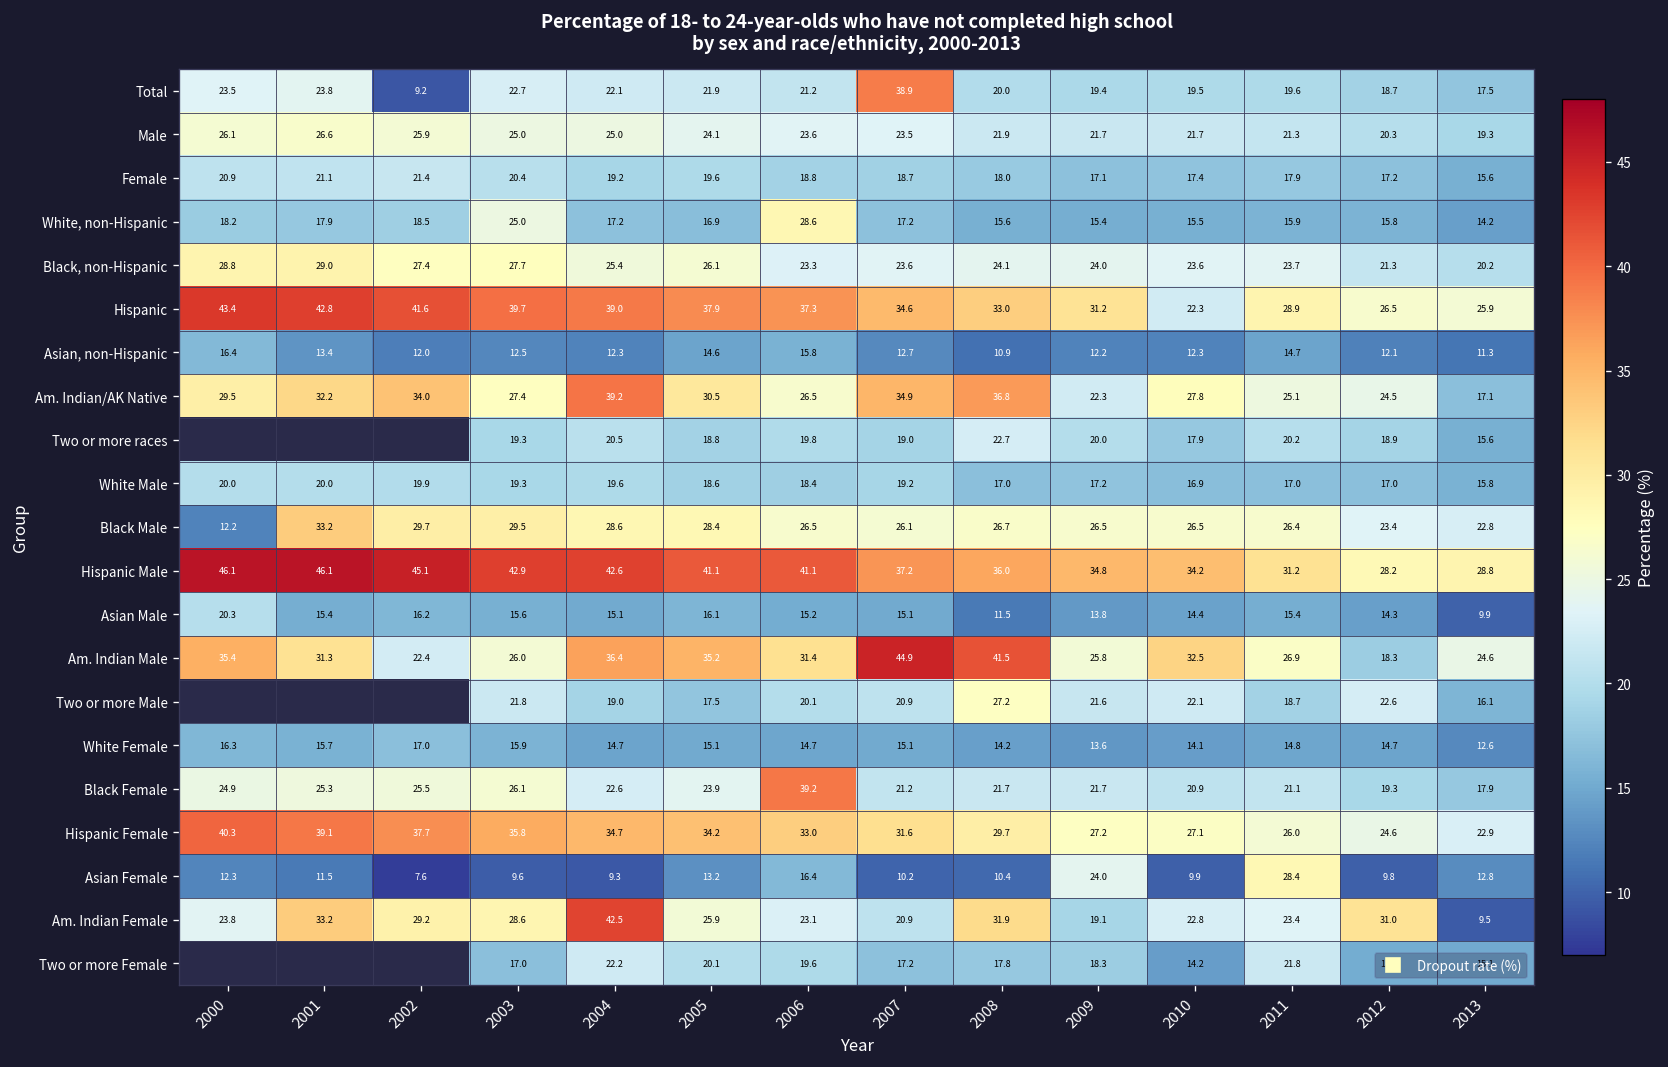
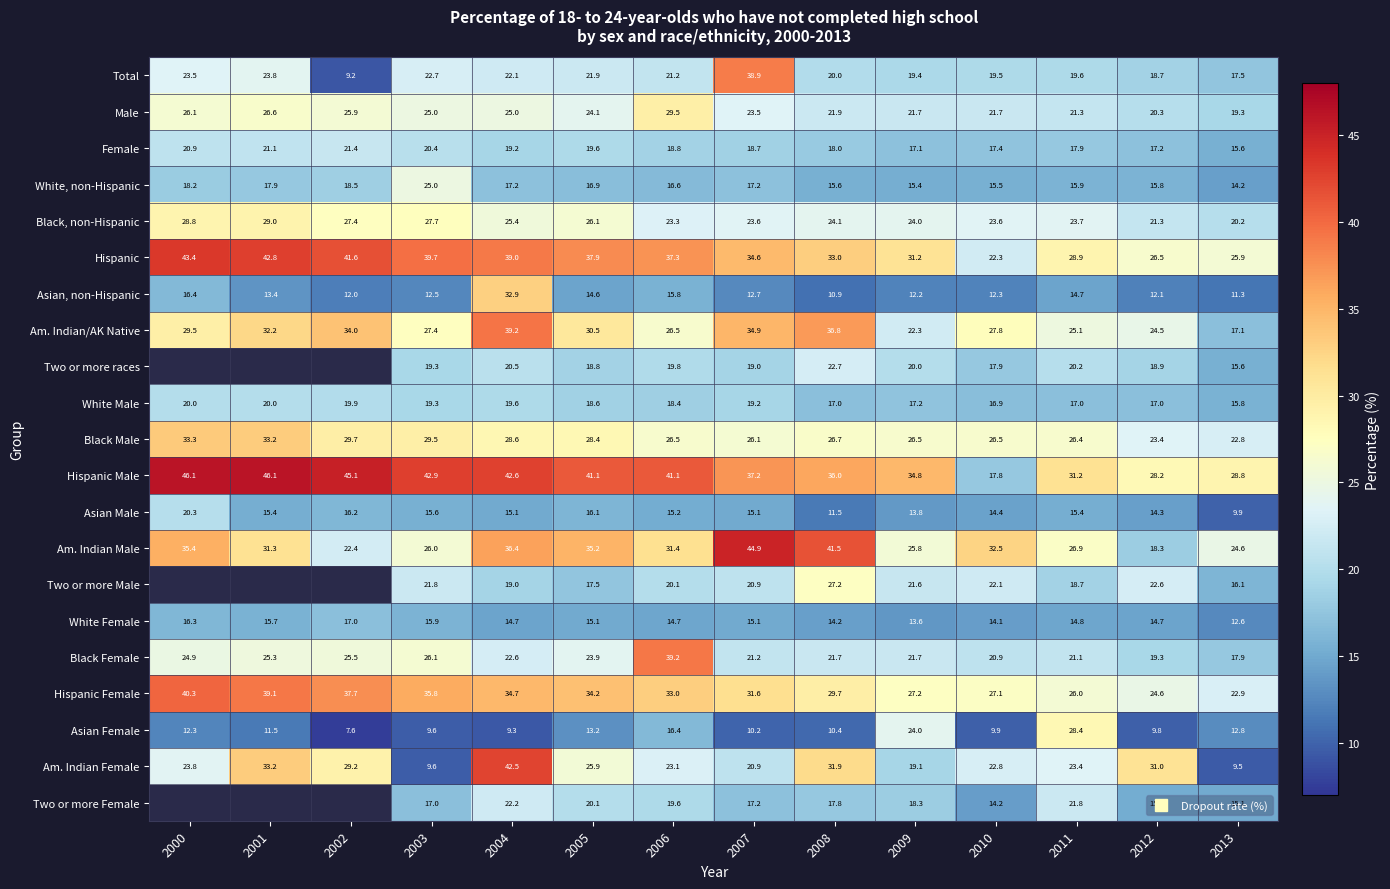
Male, 2006: 23.6 -> 29.5
White, non-Hispanic, 2006: 28.6 -> 16.6
Asian, non-Hispanic, 2004: 12.3 -> 32.9
Black Male, 2000: 12.2 -> 33.3
Hispanic Male, 2010: 34.2 -> 17.8
Am. Indian Female, 2003: 28.6 -> 9.6
